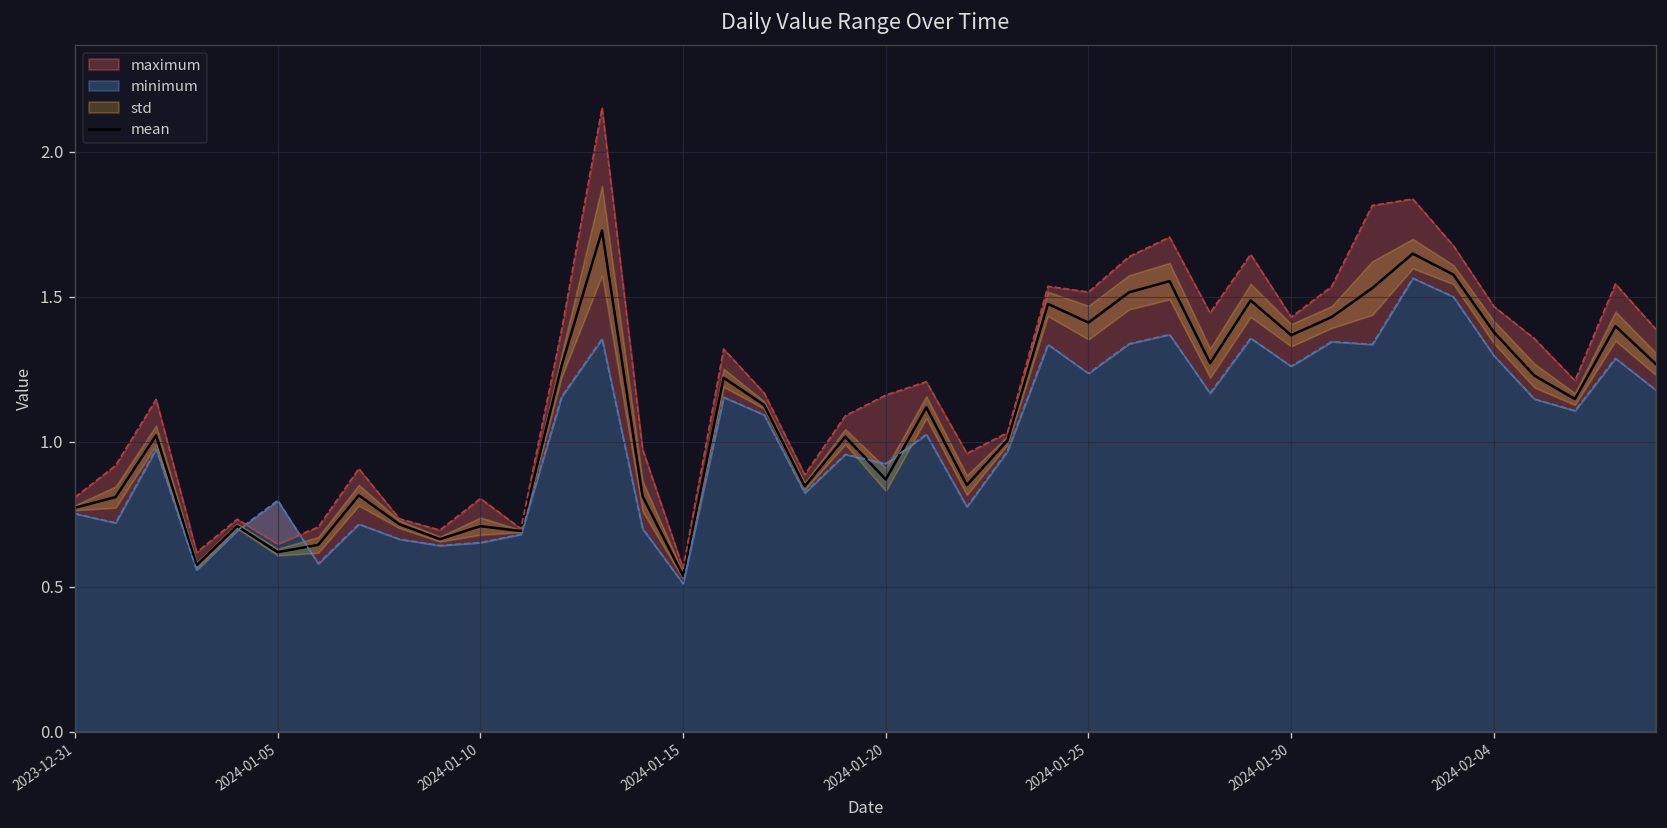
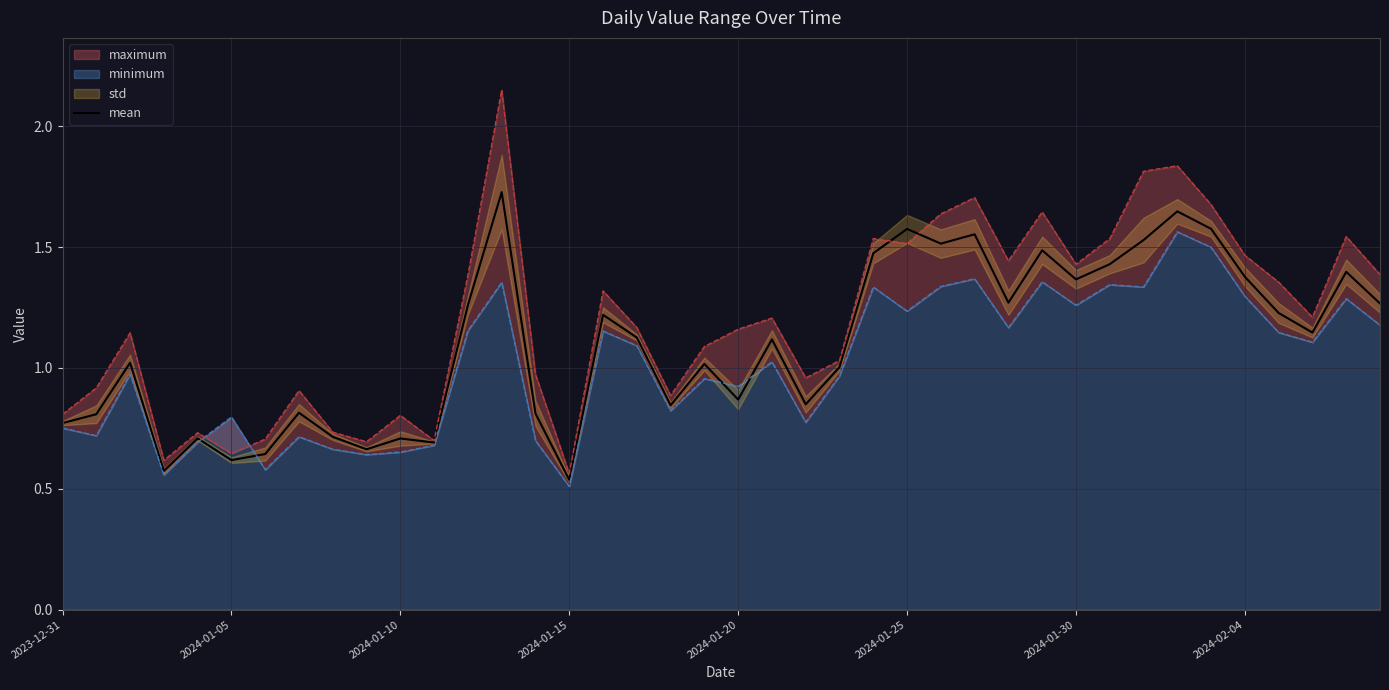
mean, 2024-01-25: 1.41 -> 1.58
